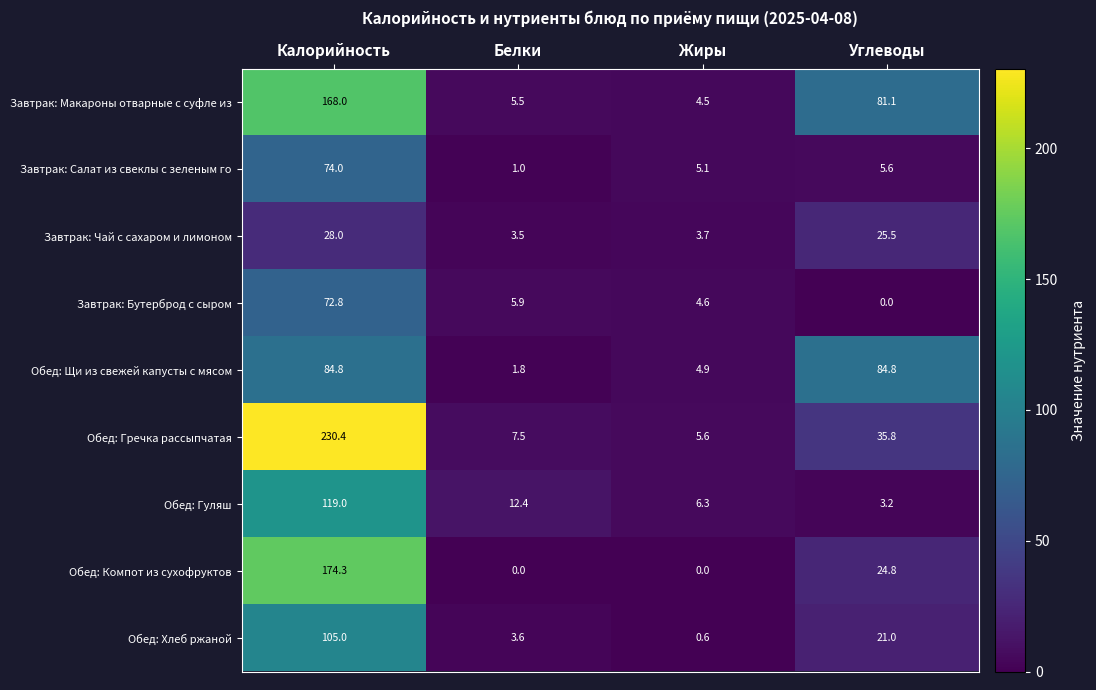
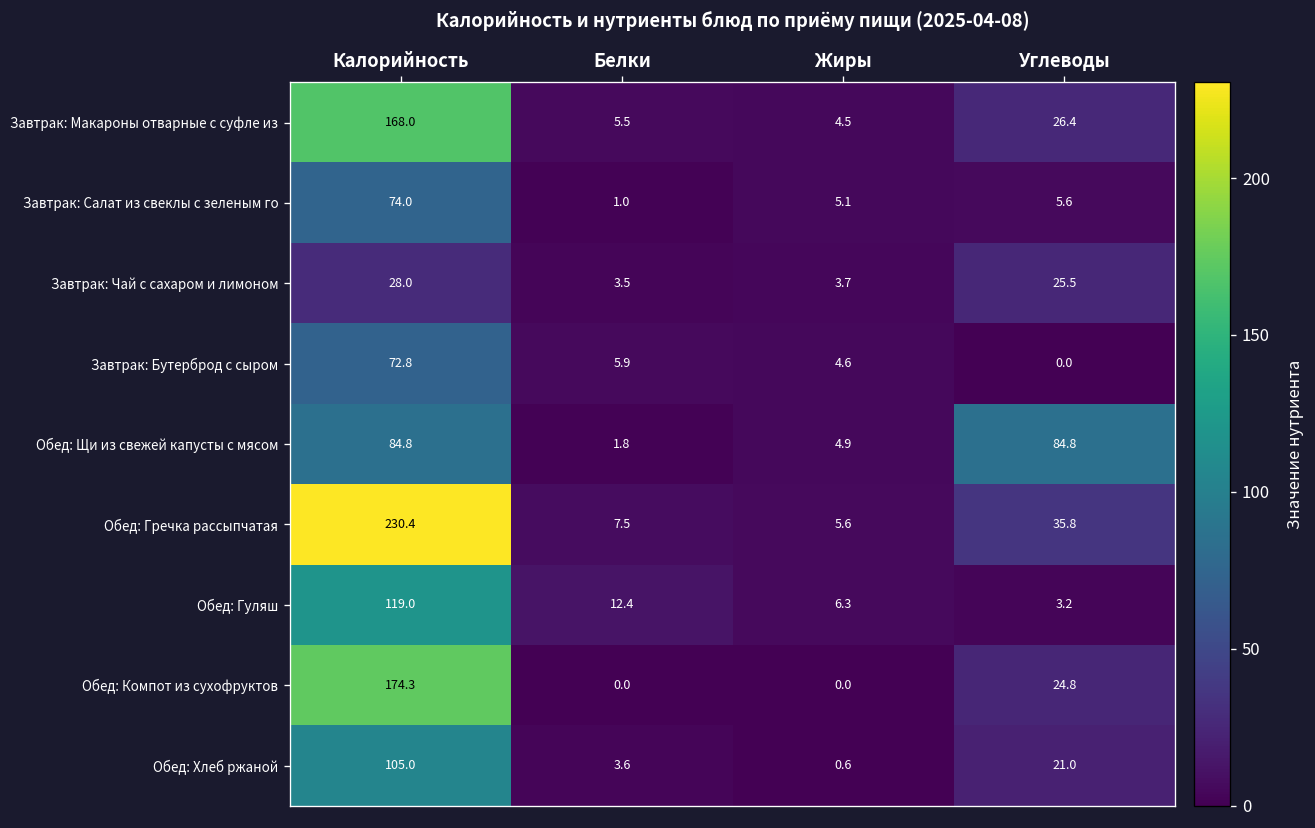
Завтрак: Макароны отварные с суфле из, Углеводы: 81.1 -> 26.4
